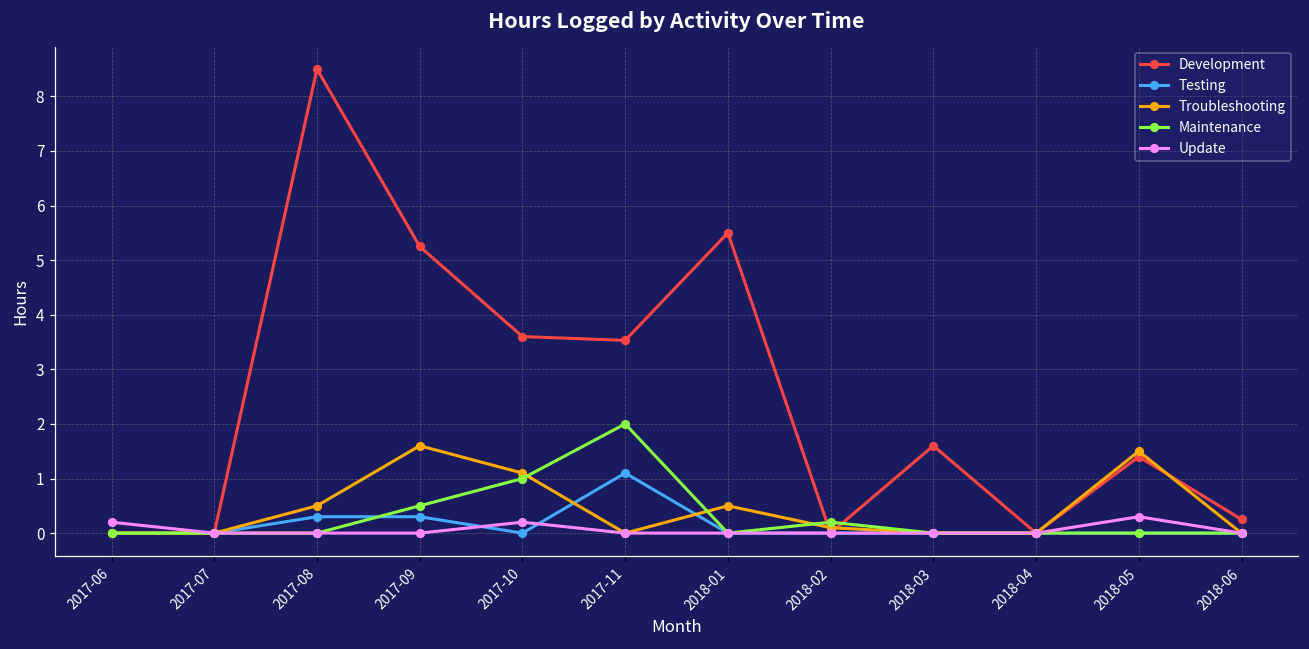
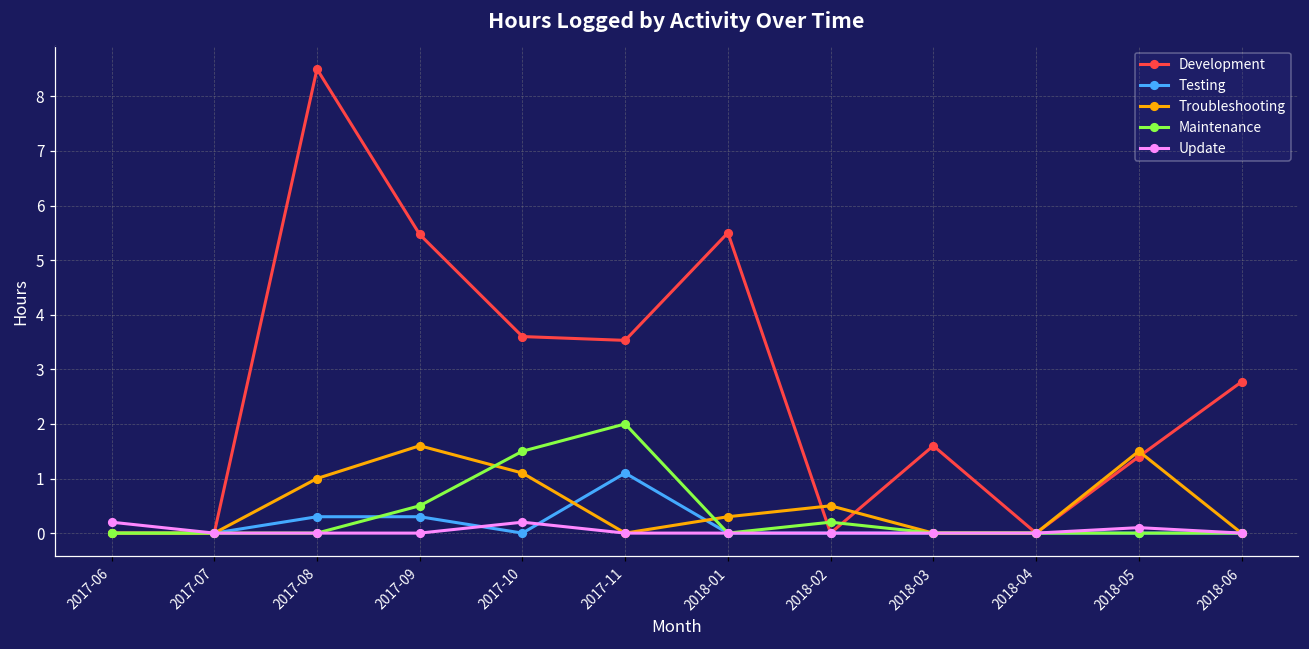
Troubleshooting, 2017-08: 0.5 -> 1.0
Development, 2017-09: 5.3 -> 5.5
Maintenance, 2017-10: 1.0 -> 1.5
Troubleshooting, 2018-01: 0.5 -> 0.3
Troubleshooting, 2018-02: 0.1 -> 0.5
Update, 2018-05: 0.3 -> 0.1
Development, 2018-06: 0.3 -> 2.8
